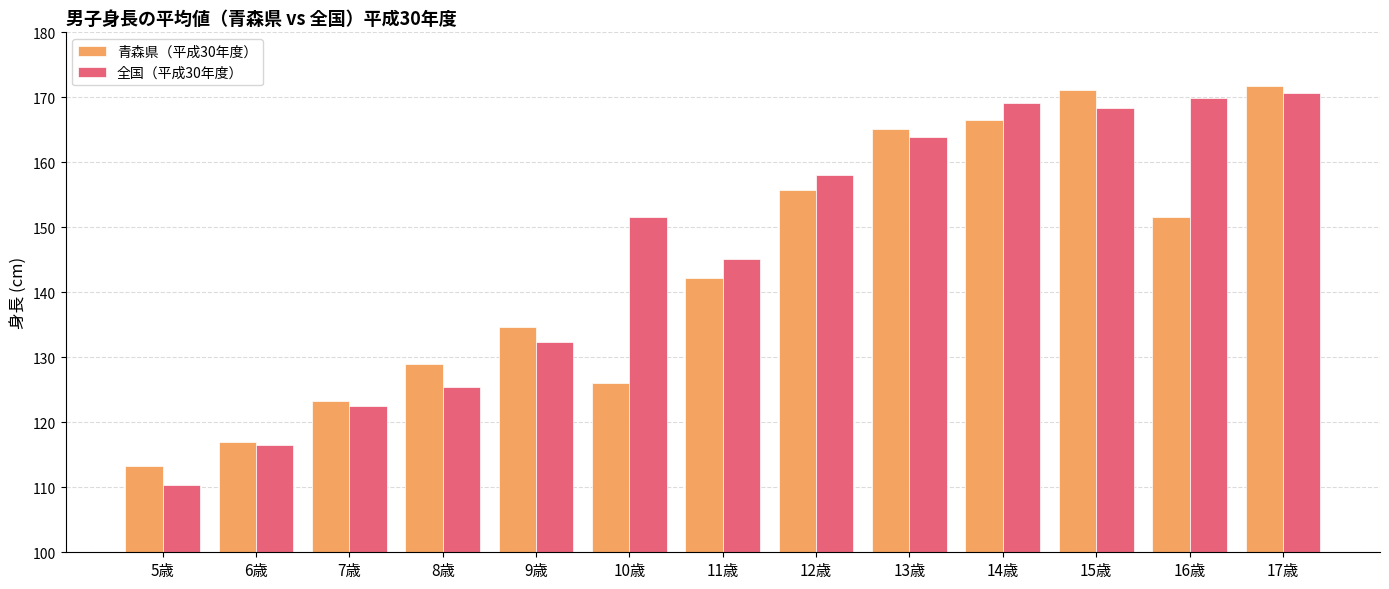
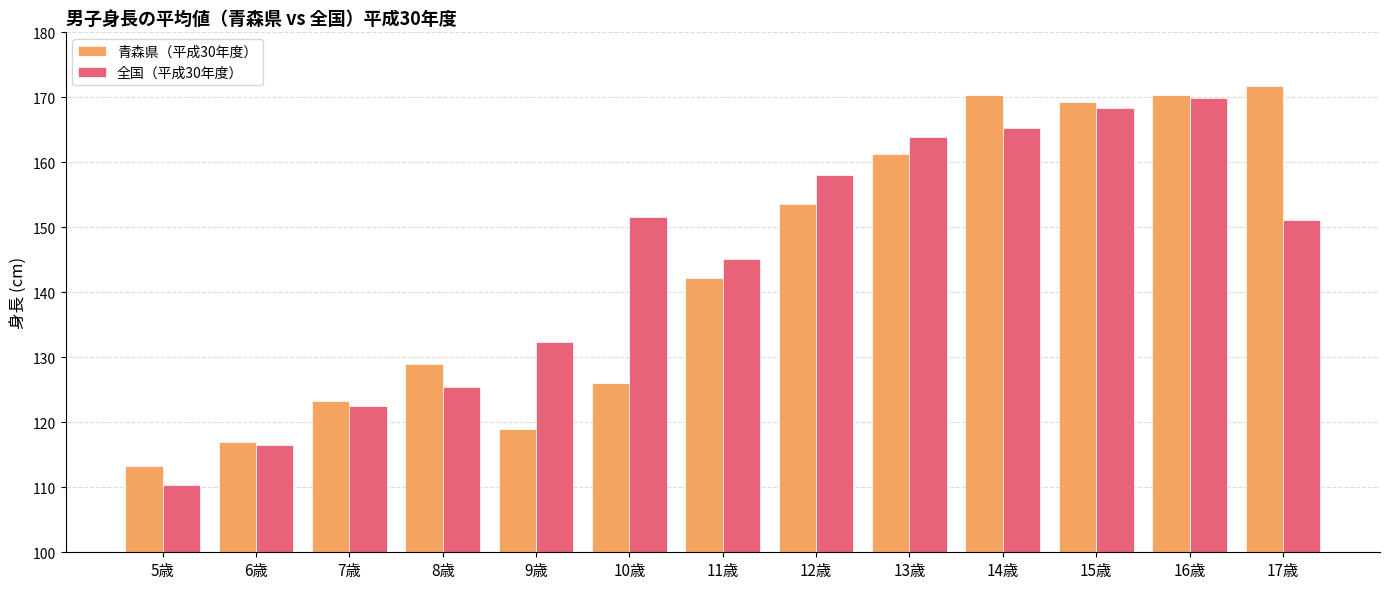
青森県（平成30年度）, 9歳: 135 -> 119
青森県（平成30年度）, 12歳: 156 -> 154
青森県（平成30年度）, 13歳: 165 -> 161
青森県（平成30年度）, 14歳: 167 -> 170
全国（平成30年度）, 14歳: 169 -> 165
青森県（平成30年度）, 15歳: 171 -> 169
青森県（平成30年度）, 16歳: 152 -> 170
全国（平成30年度）, 17歳: 171 -> 151
